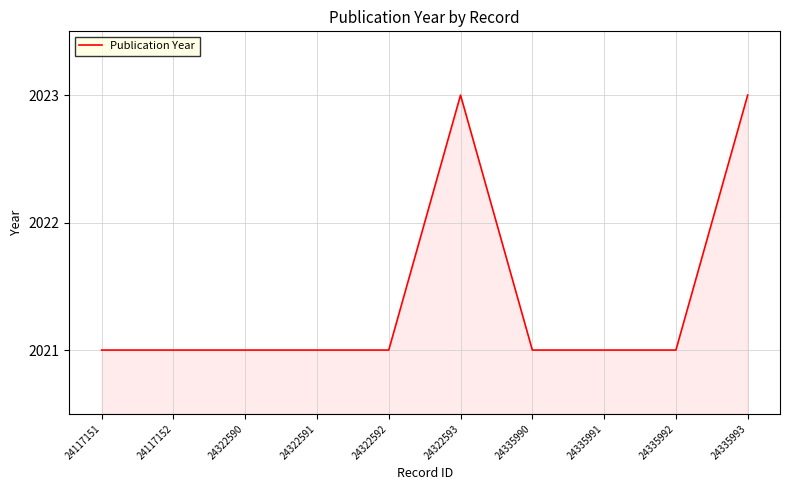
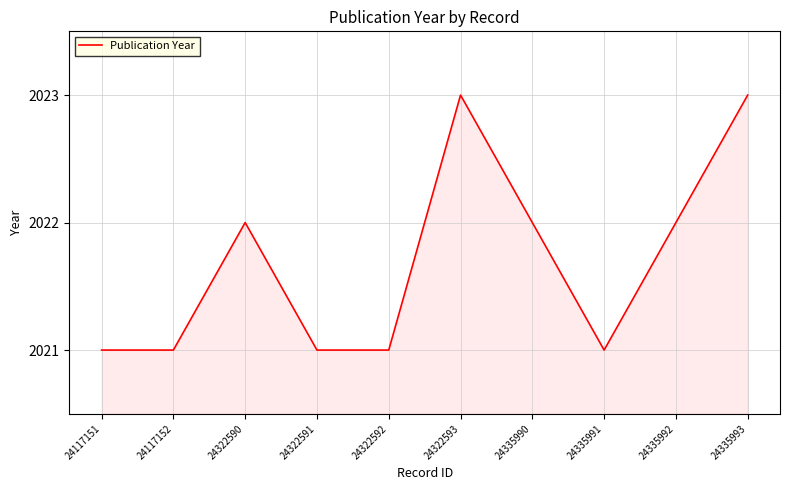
24322590: 2021 -> 2022
24335990: 2021 -> 2022
24335992: 2021 -> 2022
